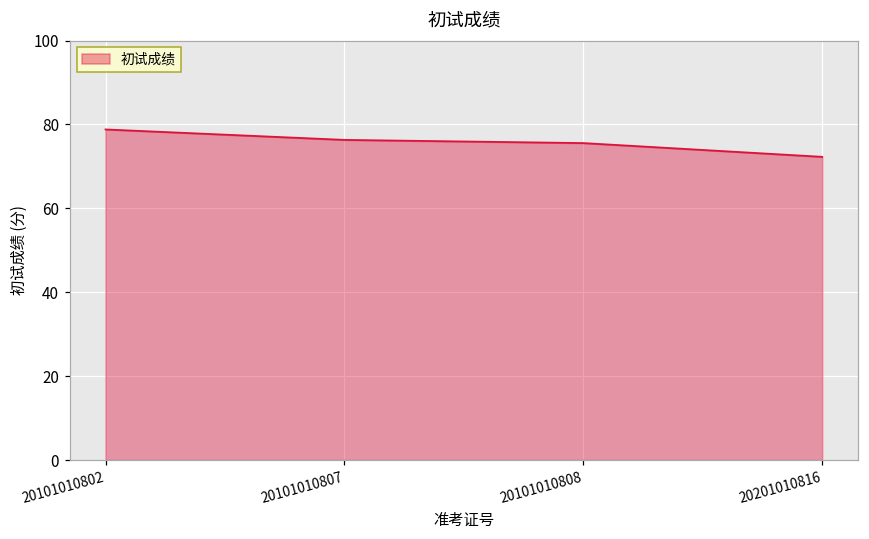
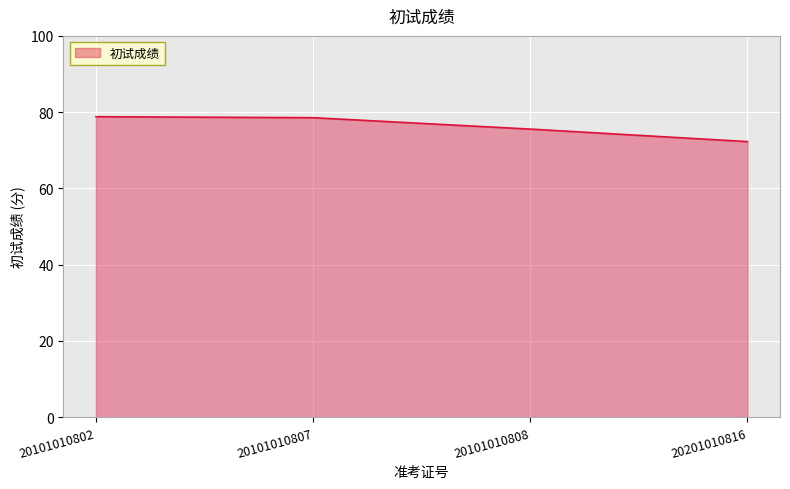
20101010807: 76 -> 79
